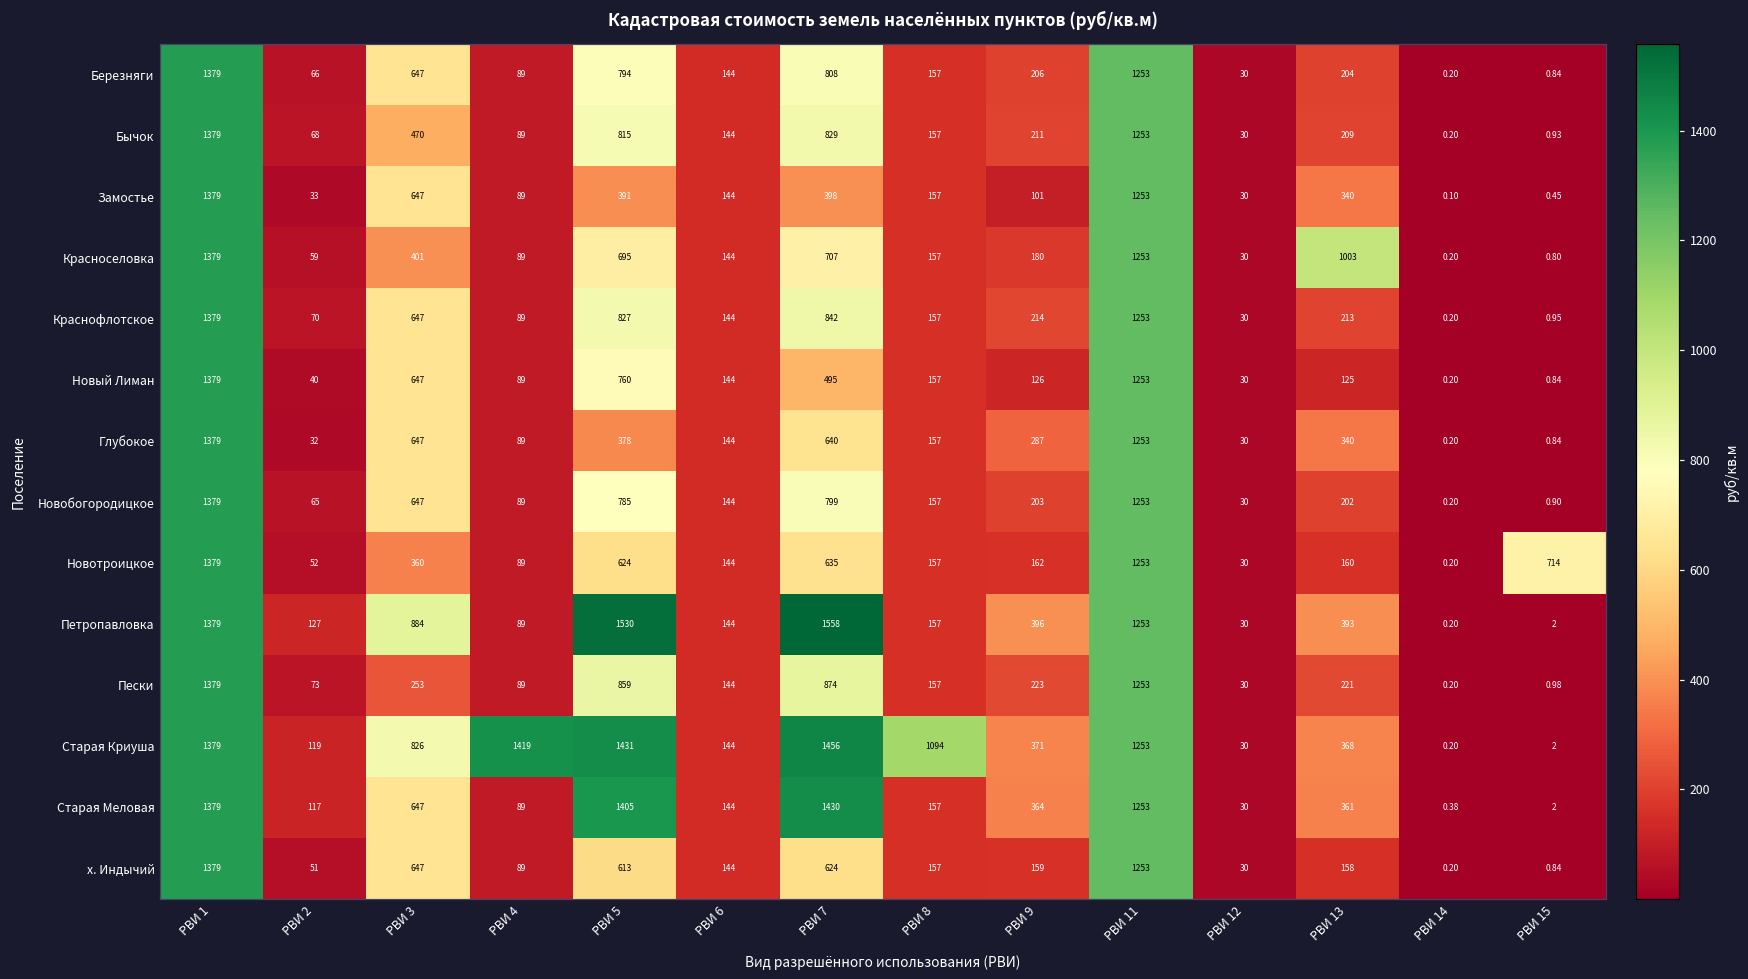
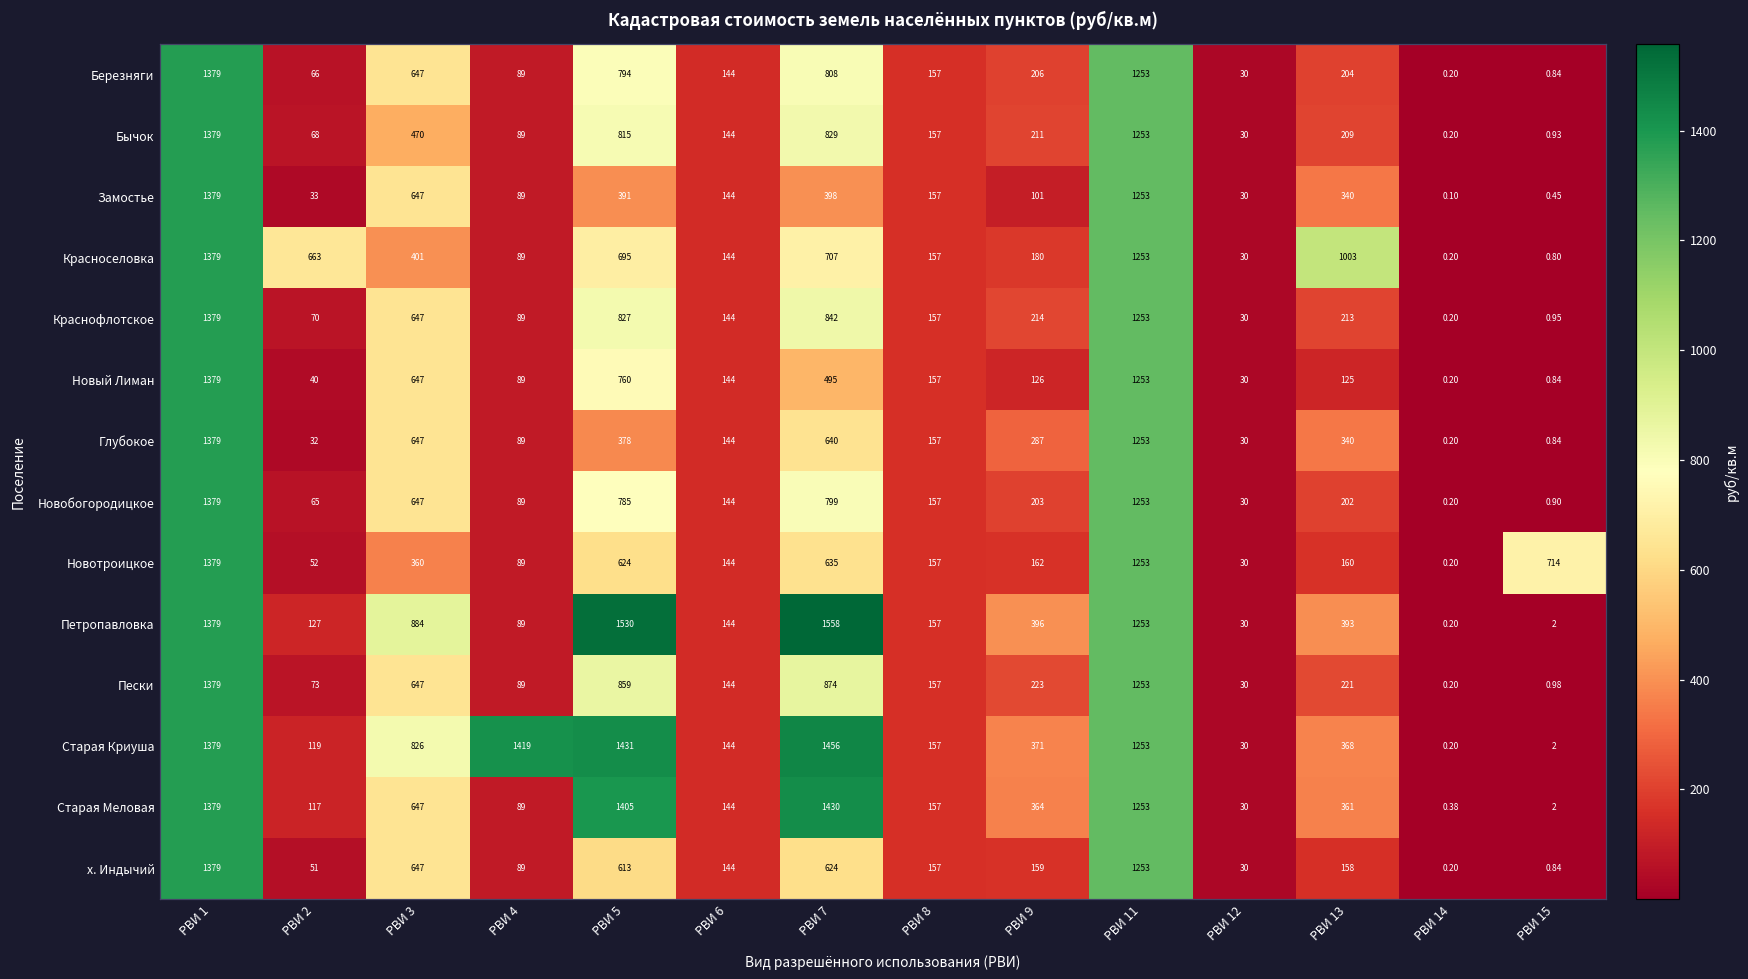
Красноселовка, РВИ 2: 59 -> 663
Пески, РВИ 3: 253 -> 647
Старая Криуша, РВИ 8: 1094 -> 157
